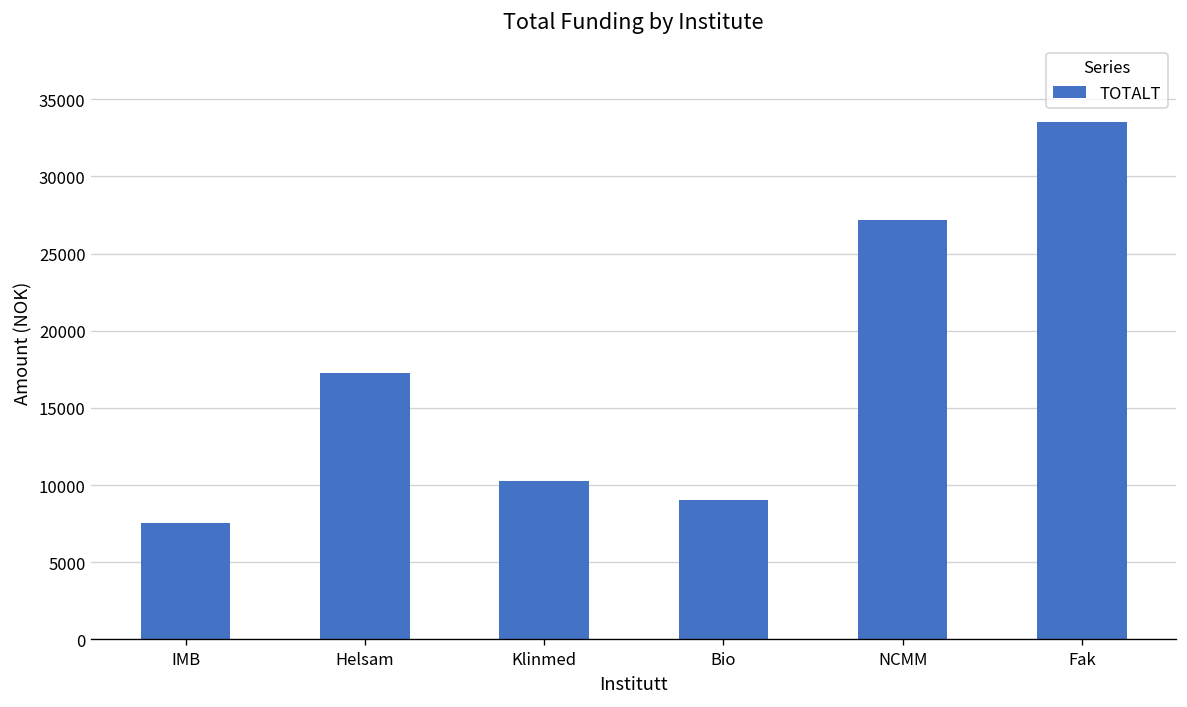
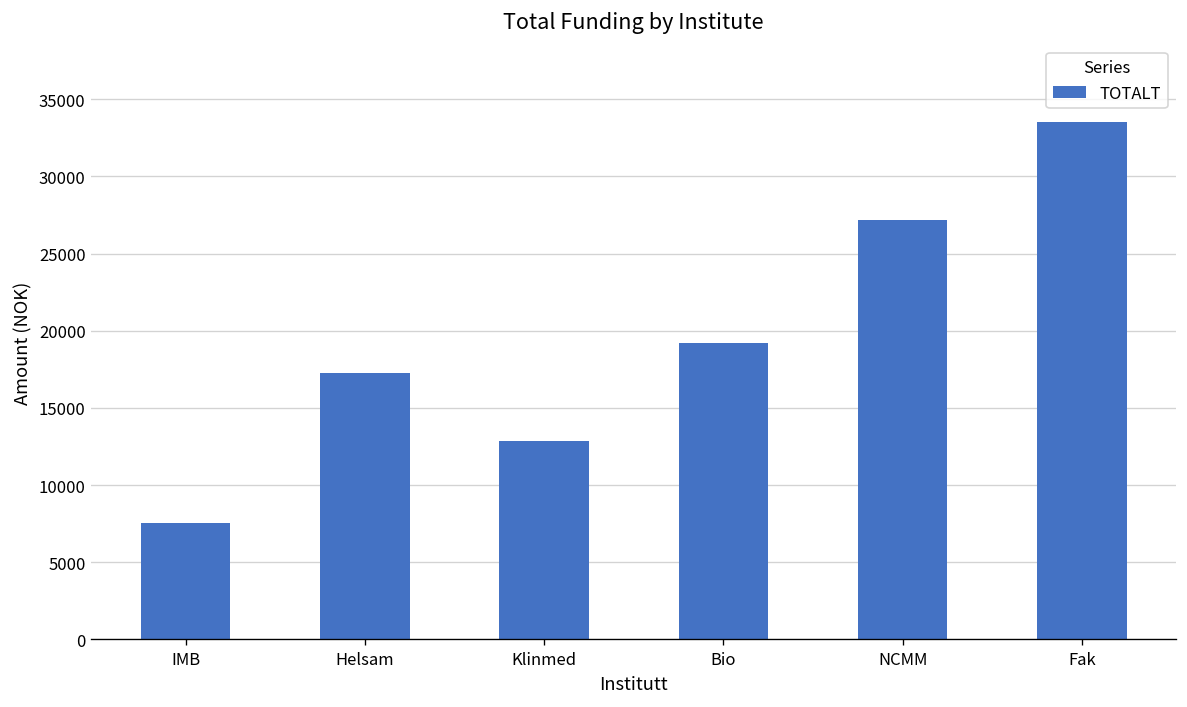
Klinmed: 10300 -> 12800
Bio: 9000 -> 19200
